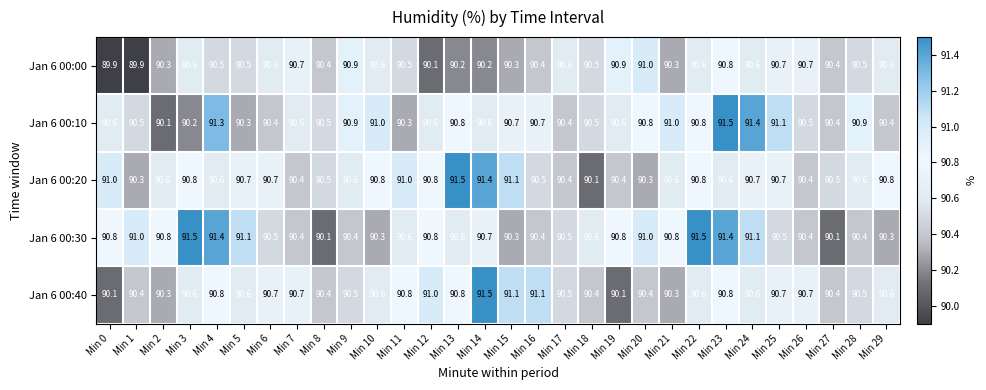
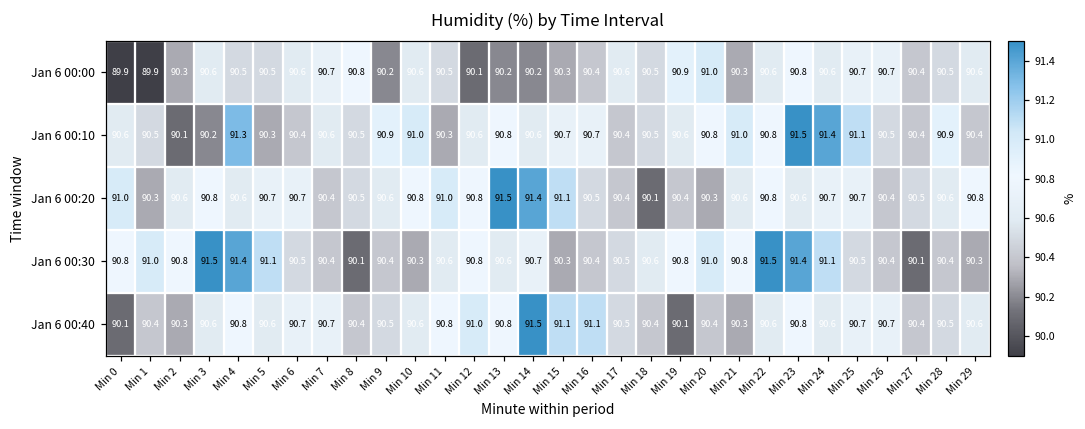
Jan 6 00:00, Min 8: 90.4 -> 90.8
Jan 6 00:00, Min 9: 90.9 -> 90.2
